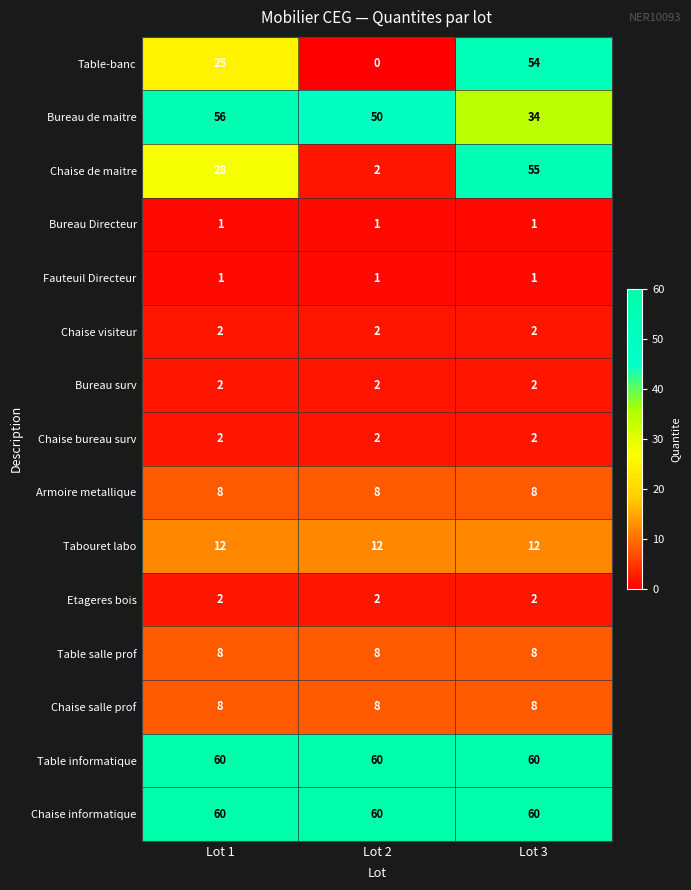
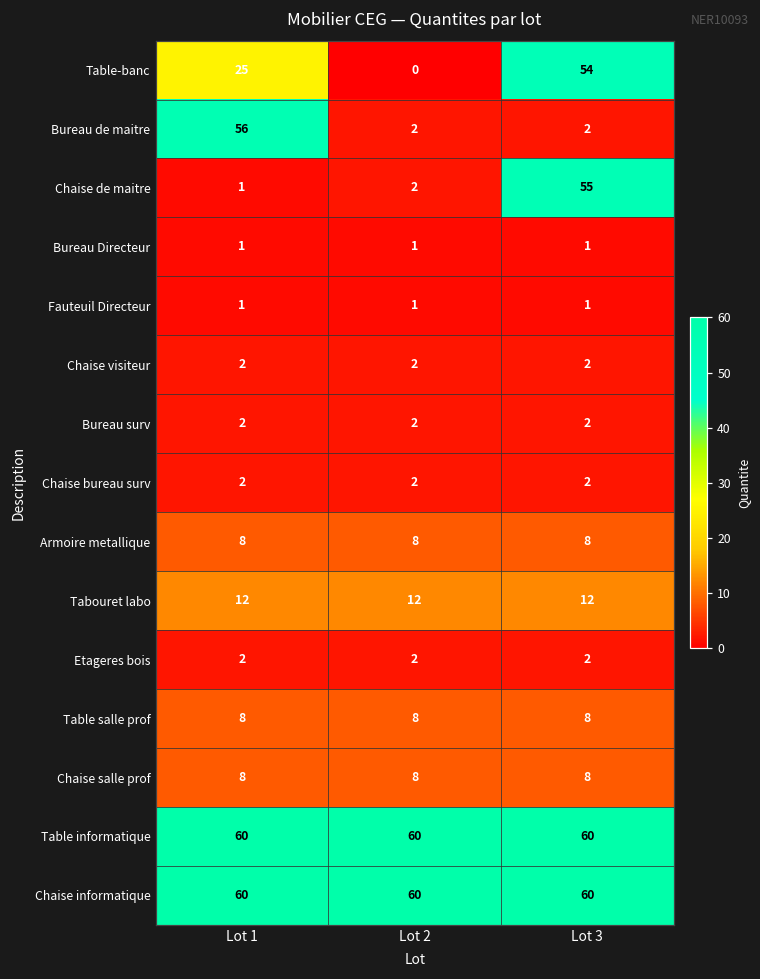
Bureau de maitre, Lot 2: 50 -> 2
Bureau de maitre, Lot 3: 34 -> 2
Chaise de maitre, Lot 1: 28 -> 1
